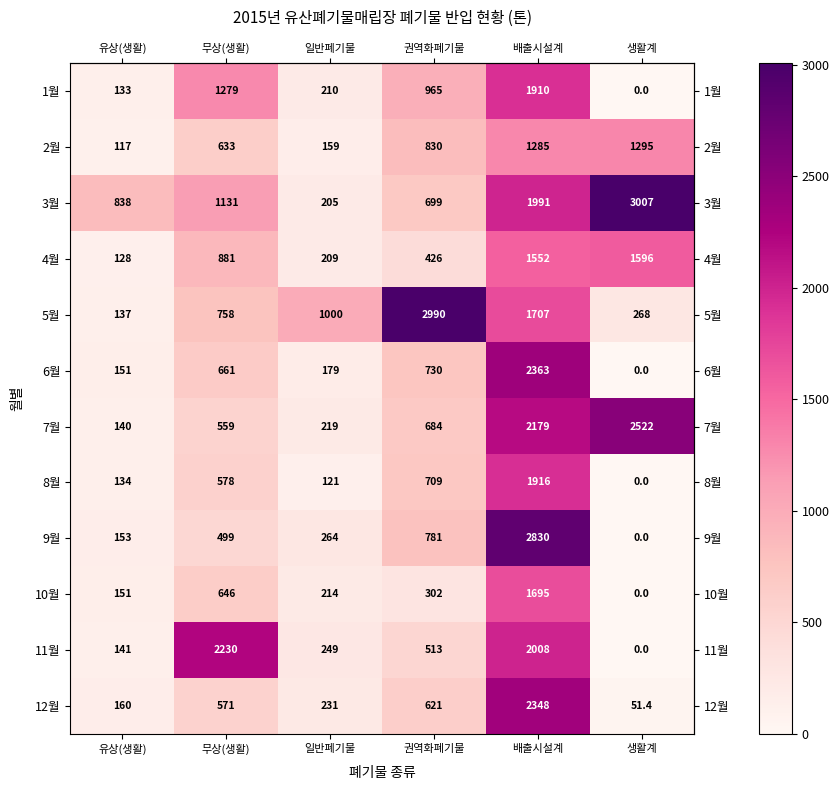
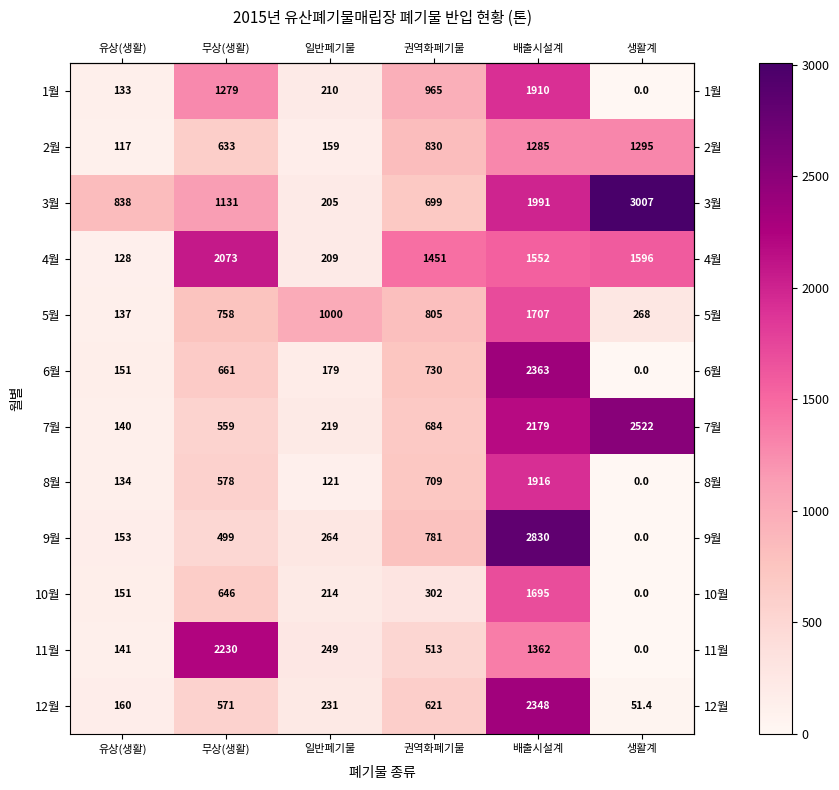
4월, 무상(생활): 881 -> 2073
4월, 권역화폐기물: 426 -> 1451
5월, 권역화폐기물: 2990 -> 805
11월, 배출시설계: 2008 -> 1362
